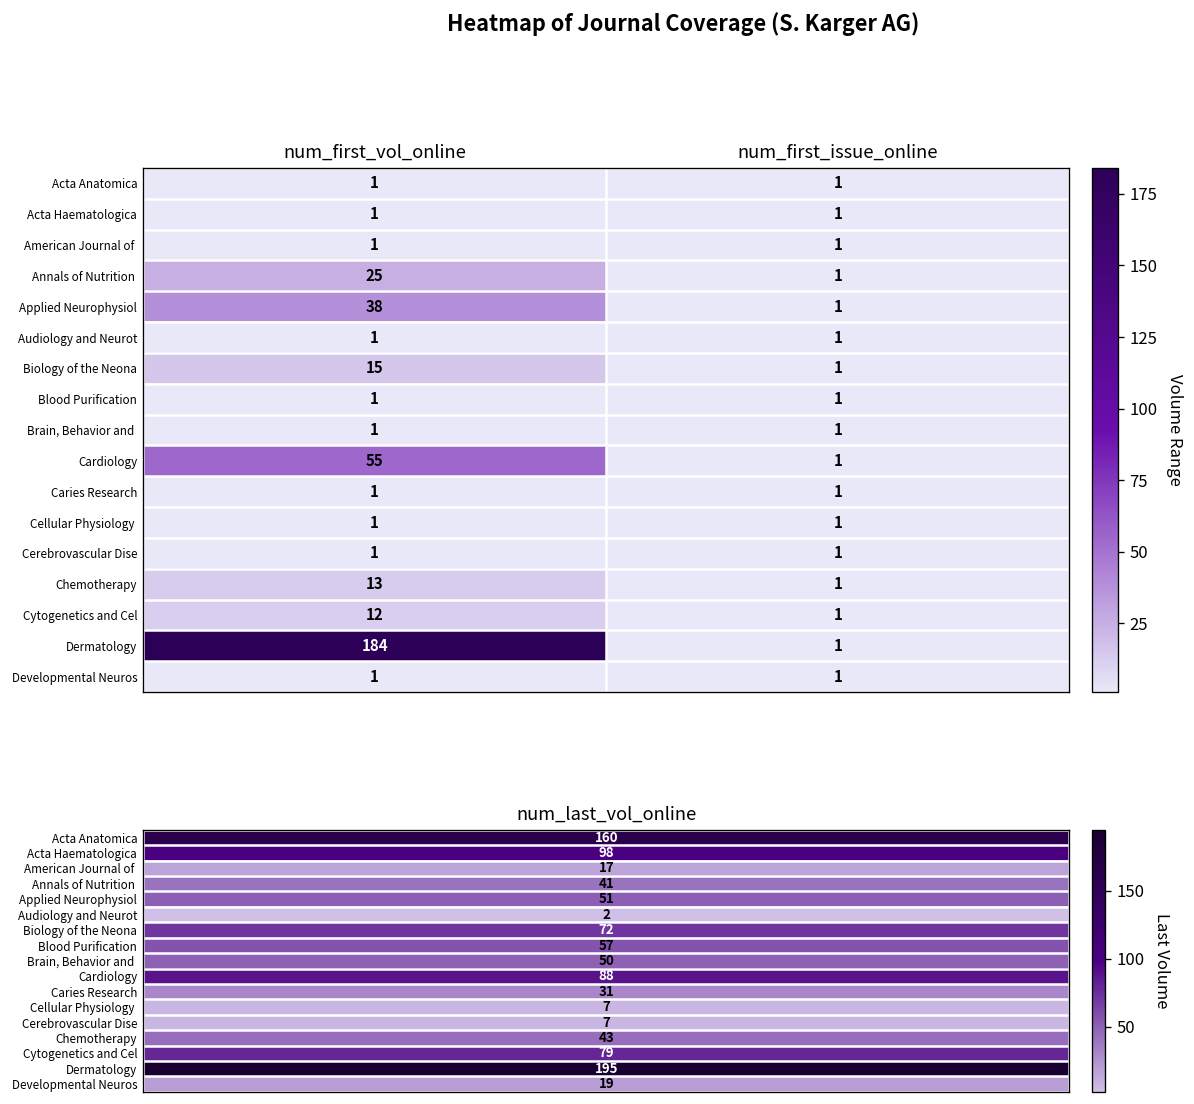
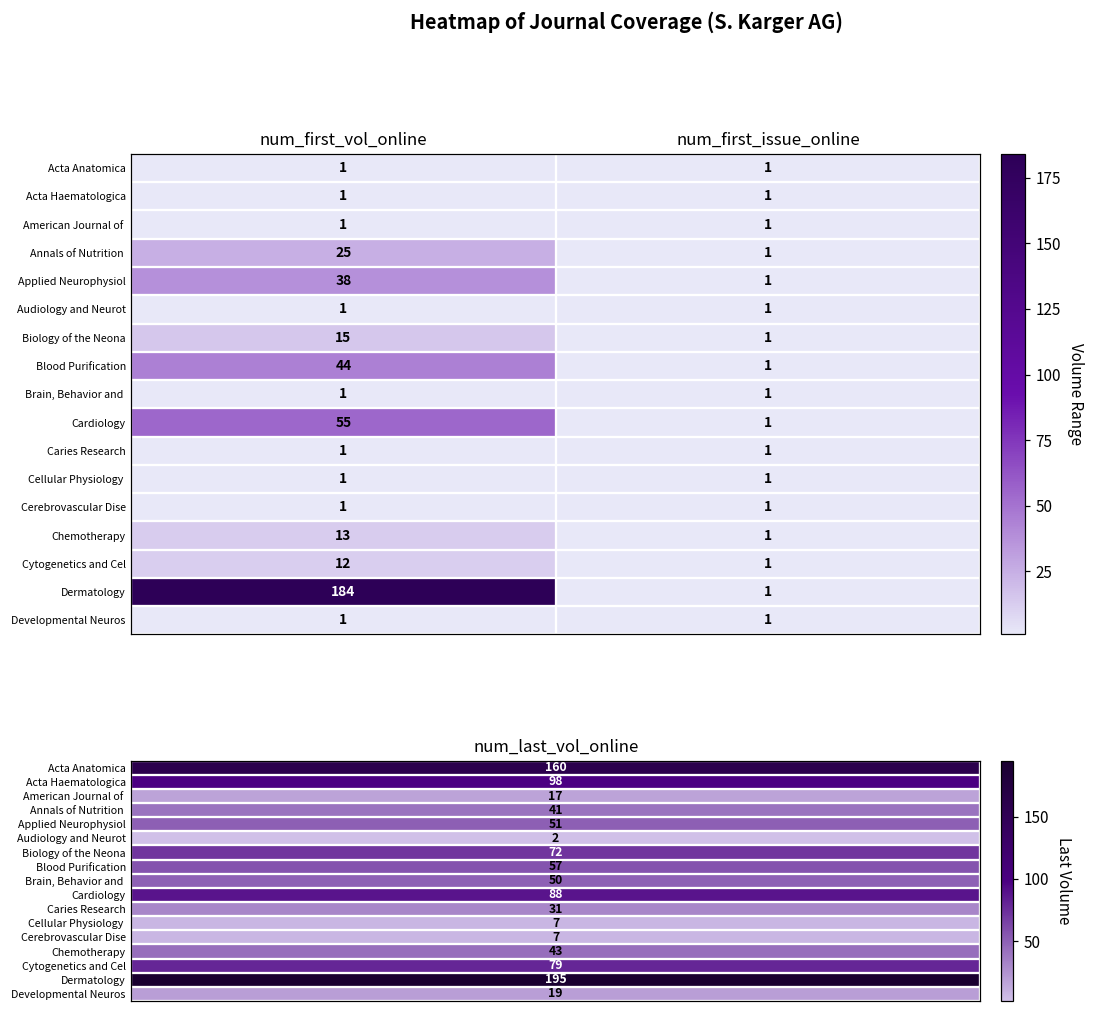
Blood Purification, num_first_vol_online: 1 -> 44
